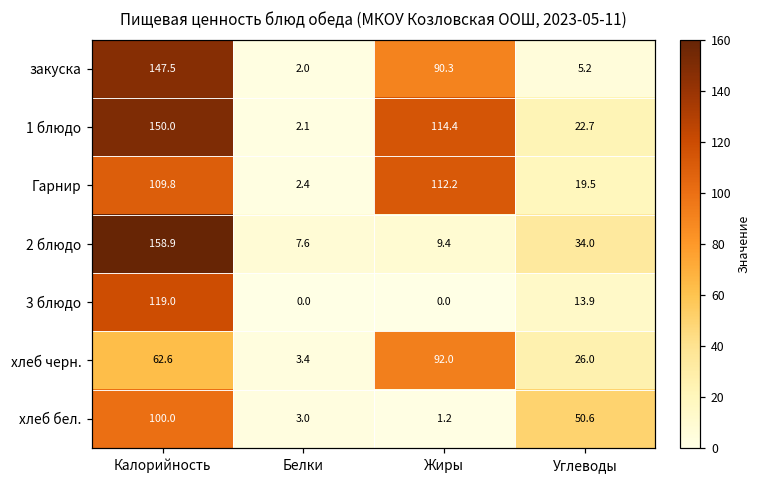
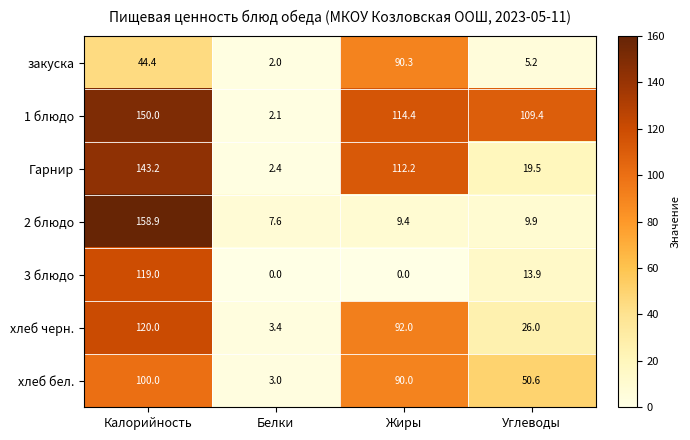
закуска, Калорийность: 147.5 -> 44.4
1 блюдо, Углеводы: 22.7 -> 109.4
Гарнир, Калорийность: 109.8 -> 143.2
2 блюдо, Углеводы: 34.0 -> 9.9
хлеб черн., Калорийность: 62.6 -> 120.0
хлеб бел., Жиры: 1.2 -> 90.0
